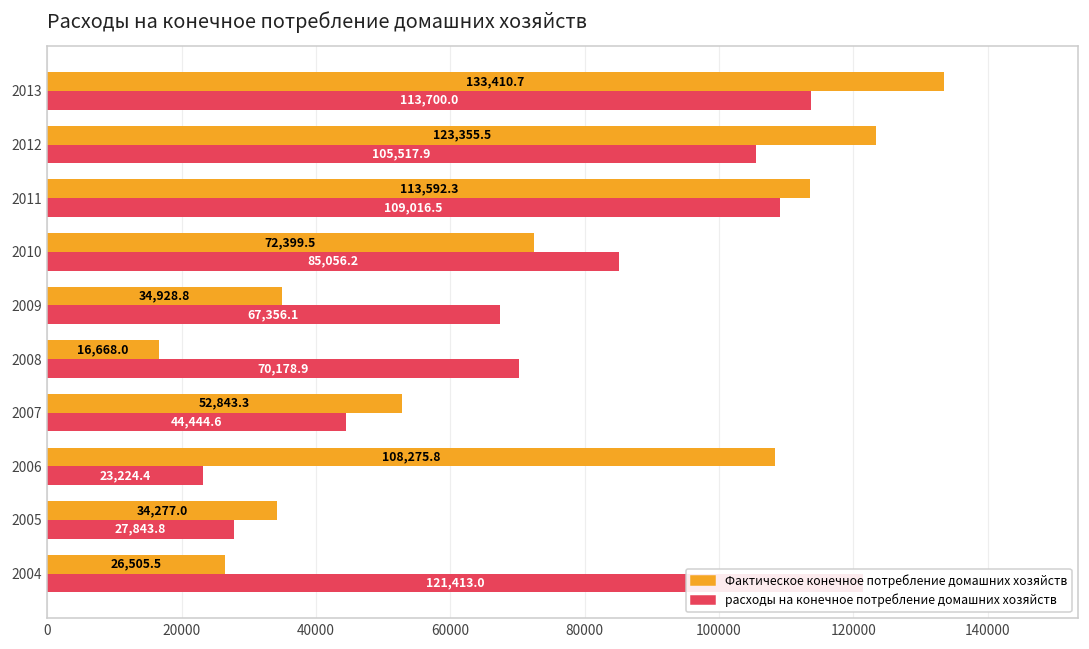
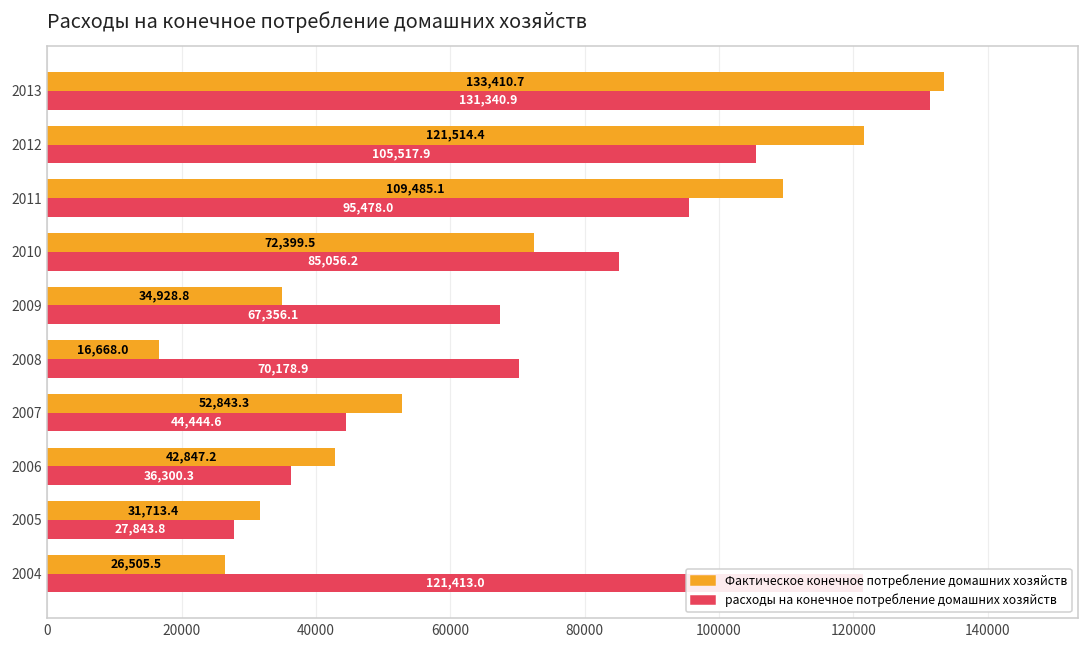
расходы на конечное потребление домашних хозяйств, 2013: 113,700.0 -> 131,340.9
Фактическое конечное потребление домашних хозяйств, 2012: 123,355.5 -> 121,514.4
Фактическое конечное потребление домашних хозяйств, 2011: 113,592.3 -> 109,485.1
расходы на конечное потребление домашних хозяйств, 2011: 109,016.5 -> 95,478.0
Фактическое конечное потребление домашних хозяйств, 2006: 108,275.8 -> 42,847.2
расходы на конечное потребление домашних хозяйств, 2006: 23,224.4 -> 36,300.3
Фактическое конечное потребление домашних хозяйств, 2005: 34,277.0 -> 31,713.4
